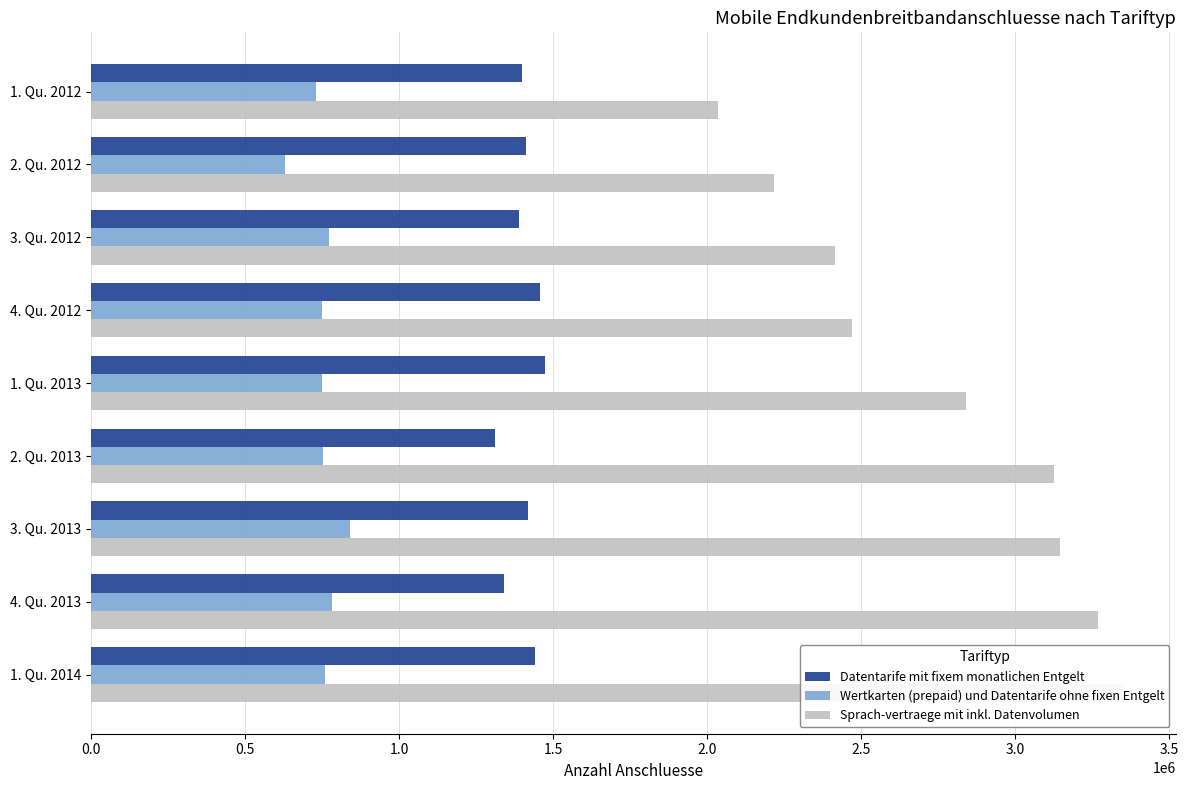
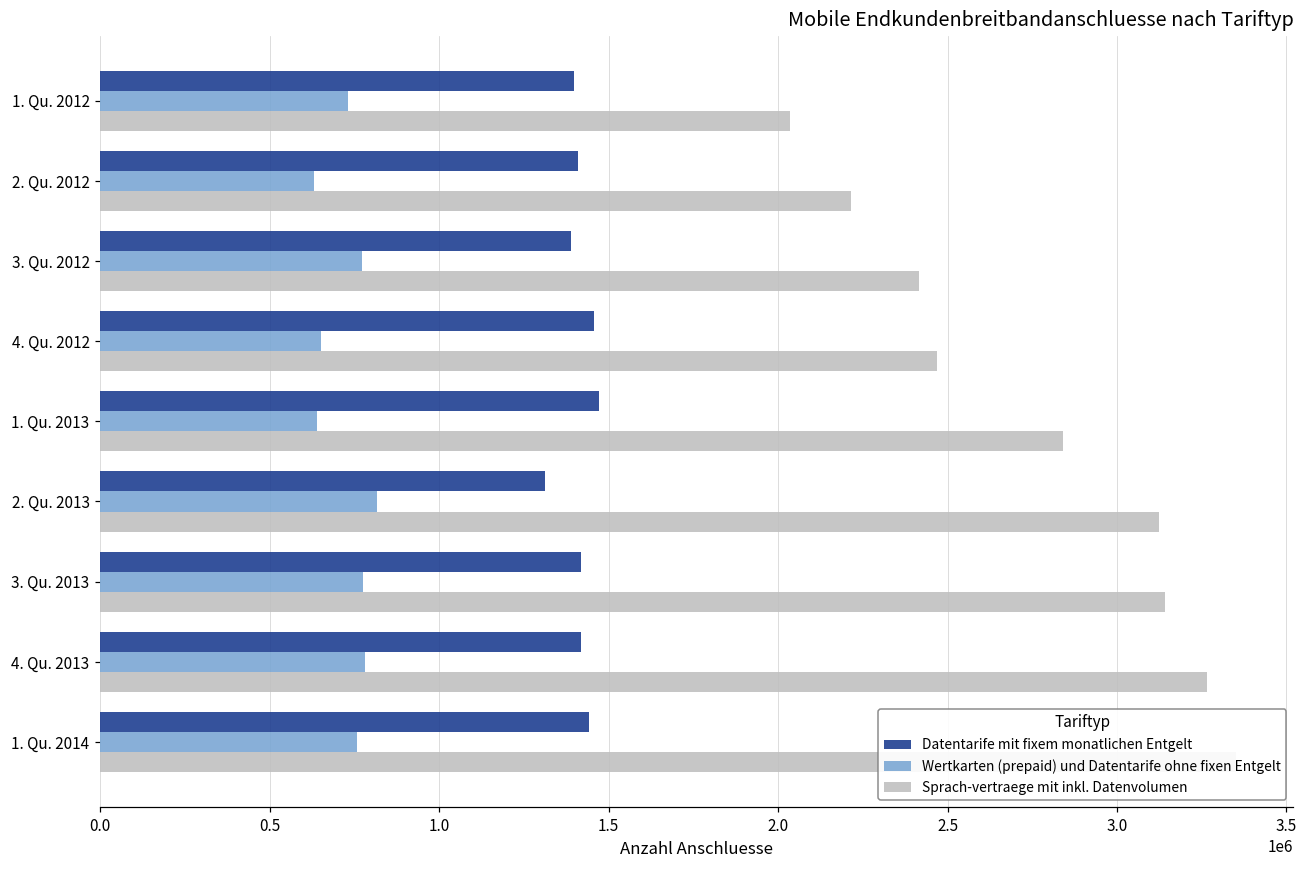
Wertkarten (prepaid) und Datentarife ohne fixen Entgelt, 4. Qu. 2012: 750000 -> 650000
Wertkarten (prepaid) und Datentarife ohne fixen Entgelt, 1. Qu. 2013: 750000 -> 640000
Wertkarten (prepaid) und Datentarife ohne fixen Entgelt, 2. Qu. 2013: 750000 -> 820000
Wertkarten (prepaid) und Datentarife ohne fixen Entgelt, 3. Qu. 2013: 840000 -> 770000
Datentarife mit fixem monatlichen Entgelt, 4. Qu. 2013: 1340000 -> 1420000
